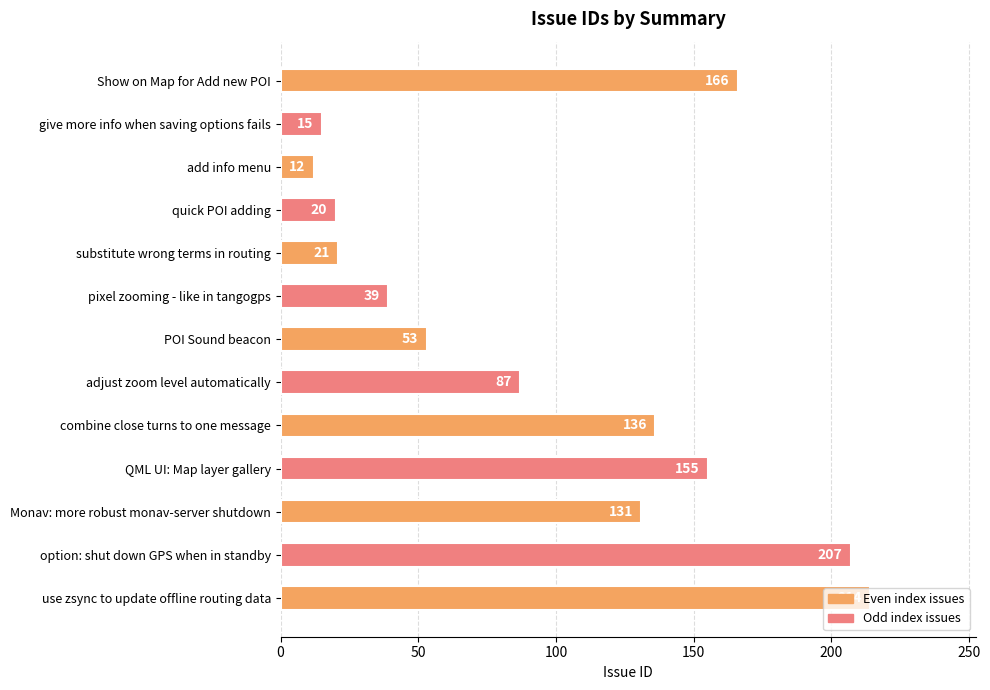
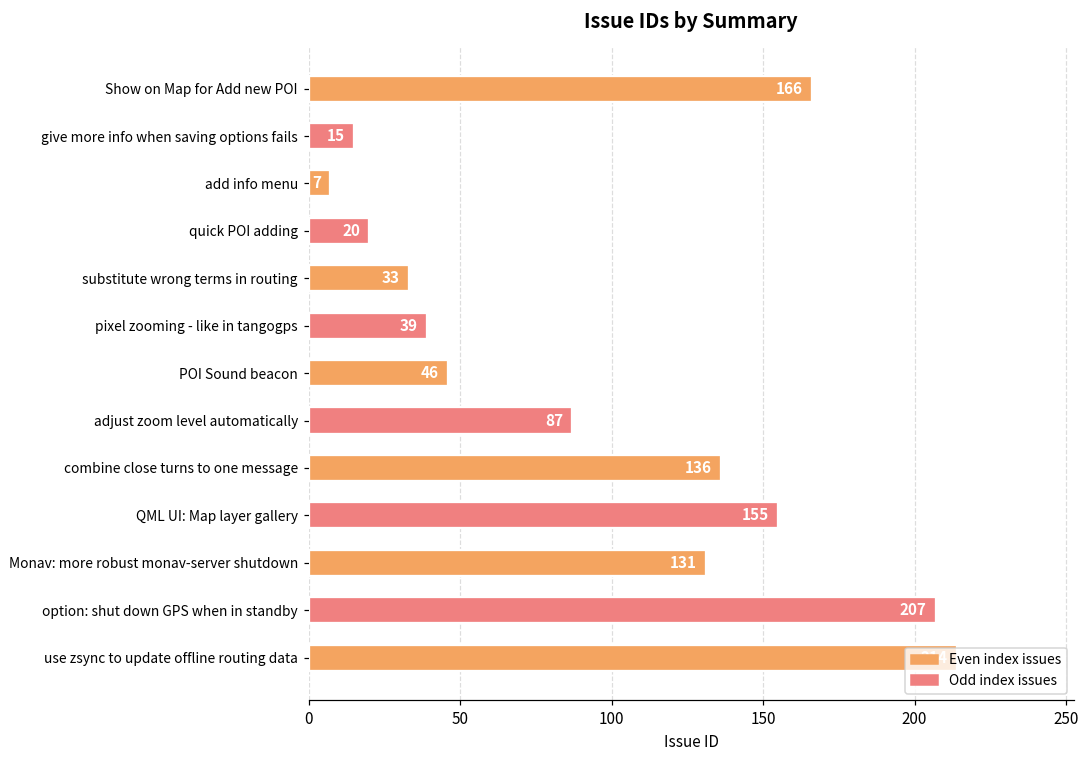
add info menu: 12 -> 7
substitute wrong terms in routing: 21 -> 33
POI Sound beacon: 53 -> 46
